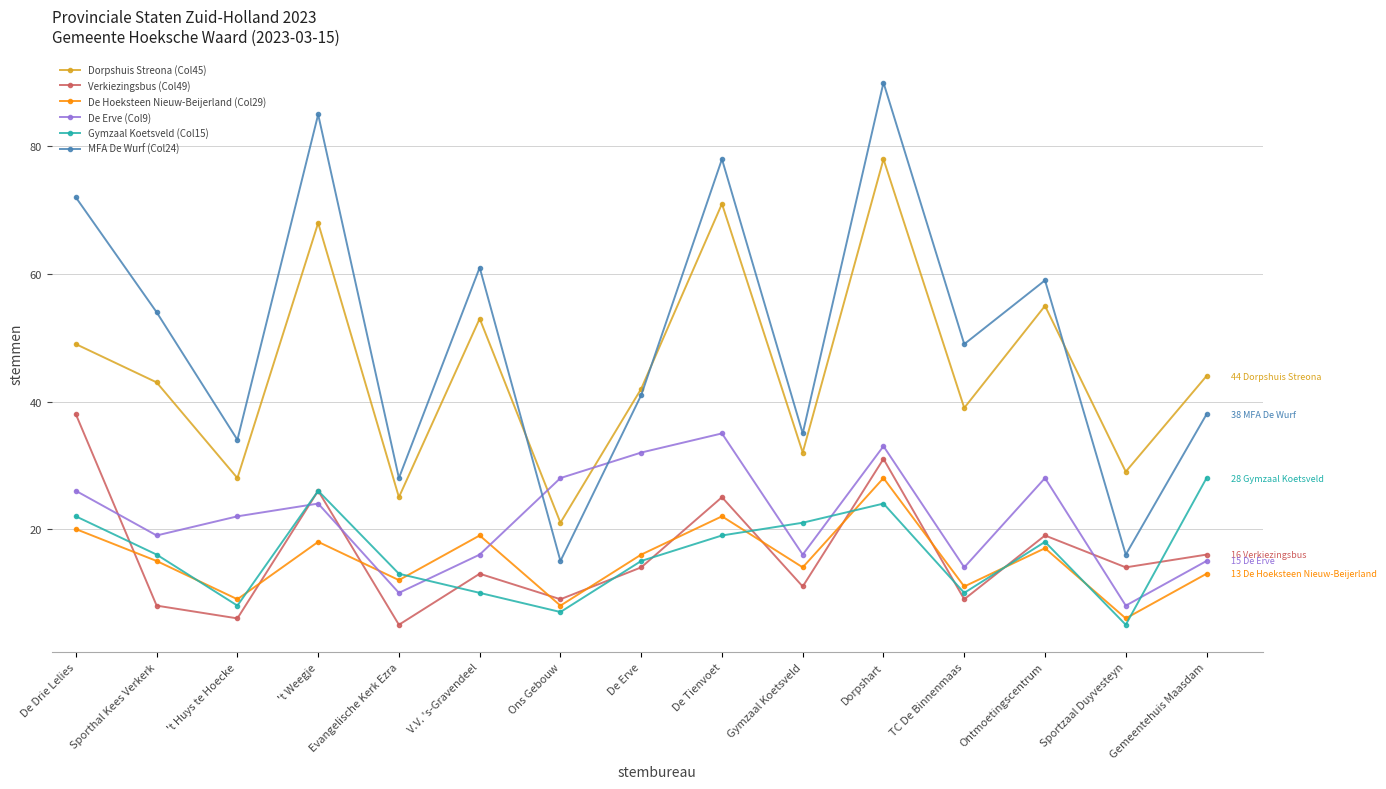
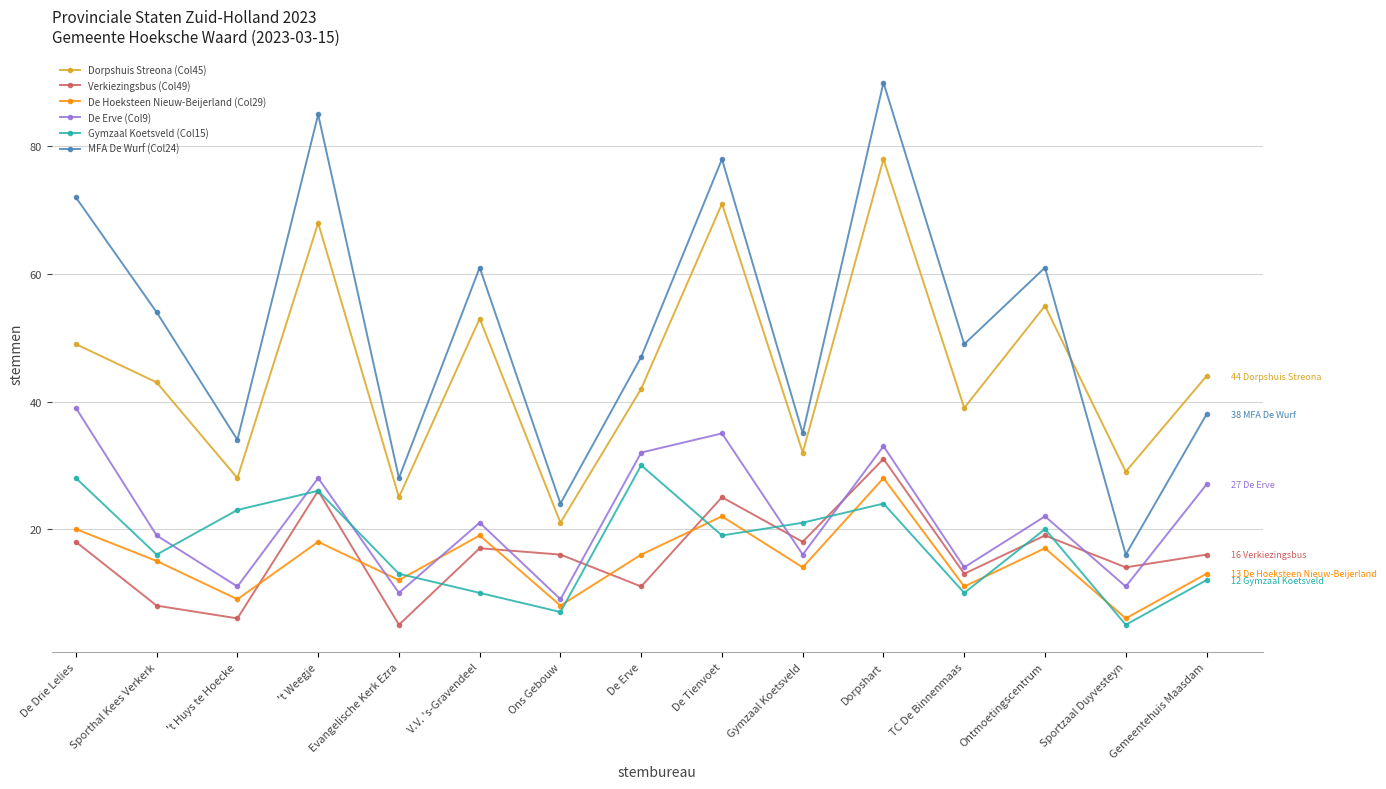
Verkiezingsbus (Col49), De Drie Lelies: 38 -> 18
De Erve (Col9), De Drie Lelies: 26 -> 39
Gymzaal Koetsveld (Col15), De Drie Lelies: 22 -> 28
De Erve (Col9), 't Huys te Hoecke: 22 -> 11
Gymzaal Koetsveld (Col15), 't Huys te Hoecke: 8 -> 23
De Erve (Col9), 't Weegje: 24 -> 28
Verkiezingsbus (Col49), V.V. 's-Gravendeel: 13 -> 17
De Erve (Col9), V.V. 's-Gravendeel: 16 -> 21
Verkiezingsbus (Col49), Ons Gebouw: 9 -> 16
De Erve (Col9), Ons Gebouw: 28 -> 9
MFA De Wurf (Col24), Ons Gebouw: 15 -> 24
Verkiezingsbus (Col49), De Erve: 14 -> 11
Gymzaal Koetsveld (Col15), De Erve: 15 -> 30
MFA De Wurf (Col24), De Erve: 41 -> 47
Verkiezingsbus (Col49), Gymzaal Koetsveld: 11 -> 18
Verkiezingsbus (Col49), TC De Binnenmaas: 9 -> 13
De Erve (Col9), Ontmoetingscentrum: 28 -> 22
Gymzaal Koetsveld (Col15), Ontmoetingscentrum: 18 -> 20
MFA De Wurf (Col24), Ontmoetingscentrum: 59 -> 61
De Erve (Col9), Sportzaal Duyvesteyn: 8 -> 11
De Erve (Col9), Gemeentehuis Maasdam: 15 -> 27
Gymzaal Koetsveld (Col15), Gemeentehuis Maasdam: 28 -> 12
